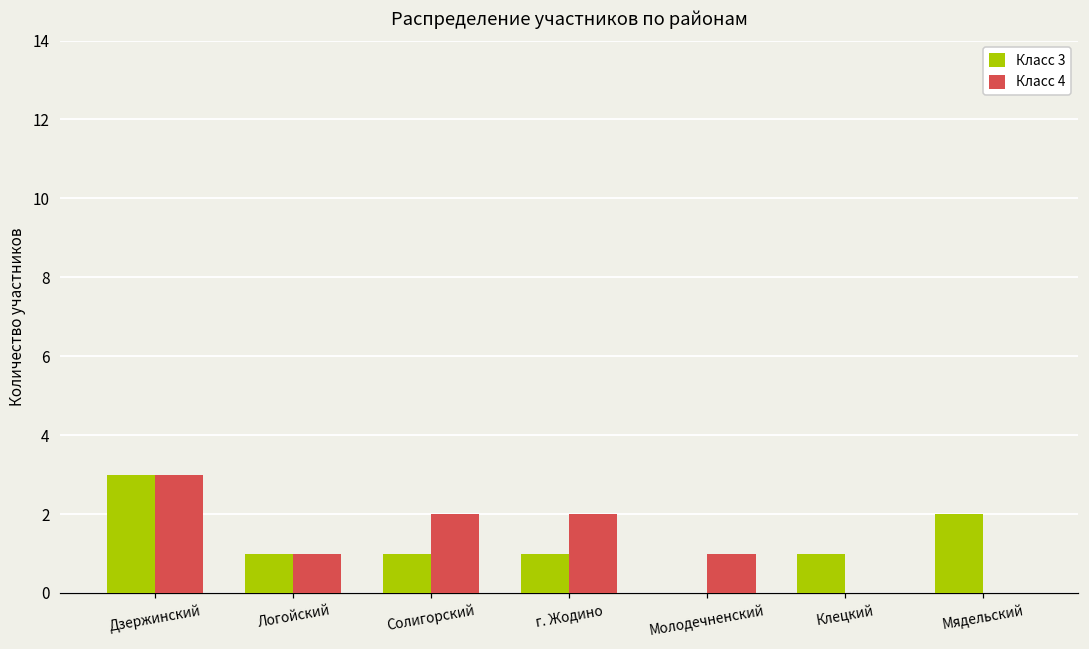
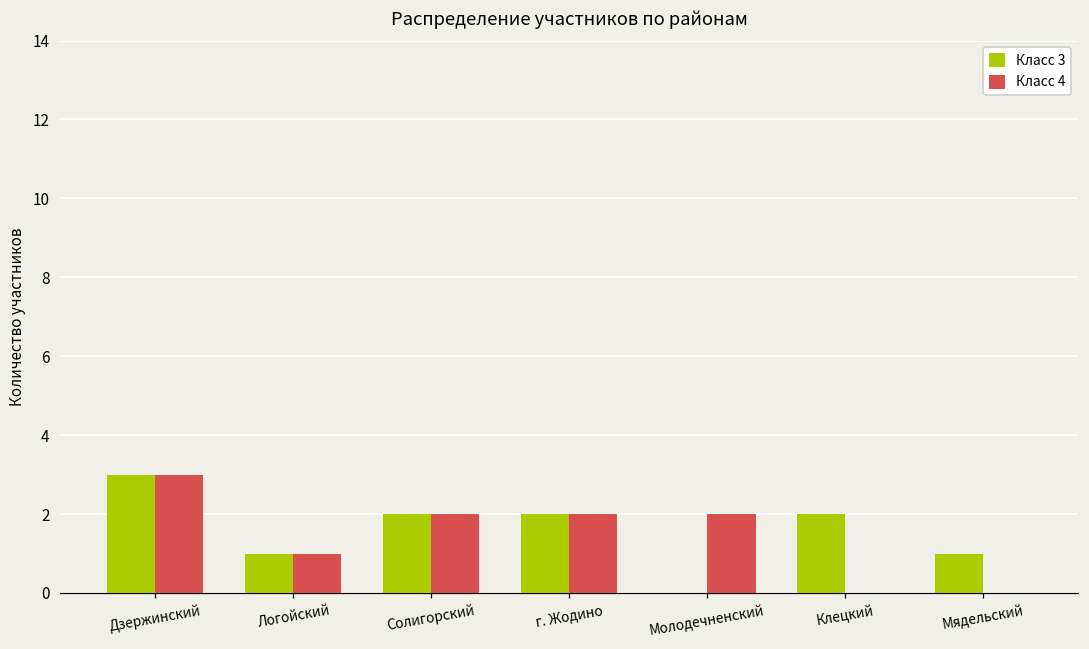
Класс 3, Солигорский: 1 -> 2
Класс 3, г. Жодино: 1 -> 2
Класс 4, Молодечненский: 1 -> 2
Класс 3, Клецкий: 1 -> 2
Класс 3, Мядельский: 2 -> 1
